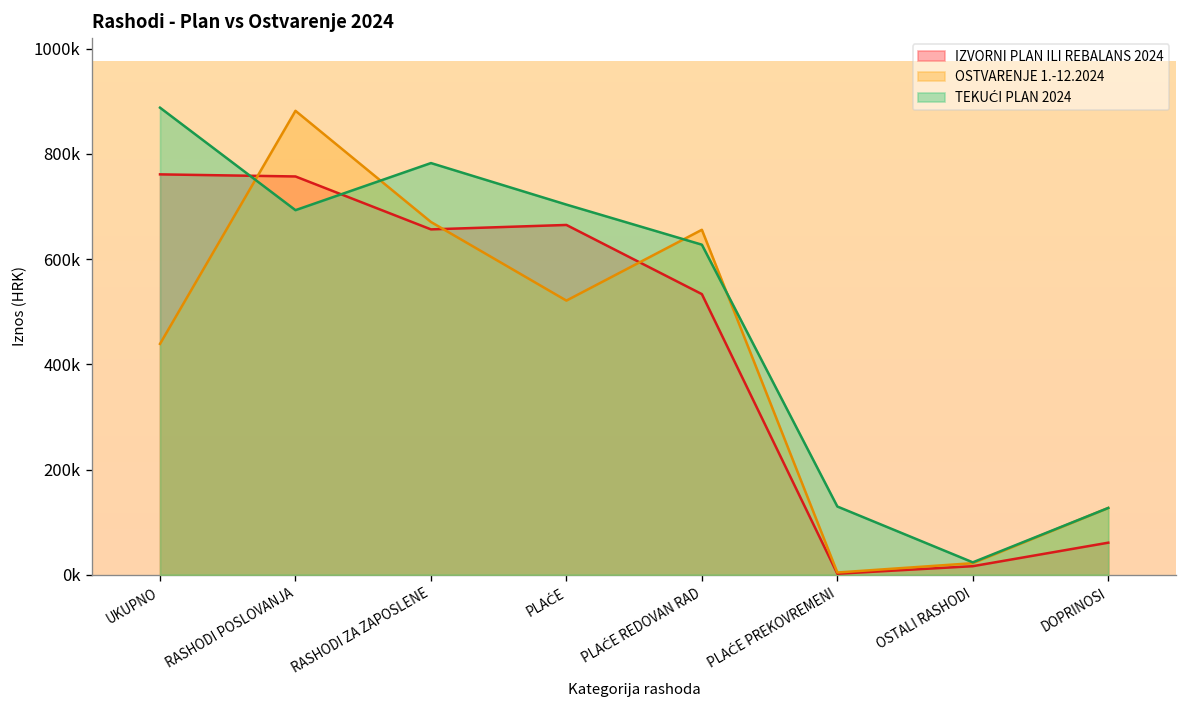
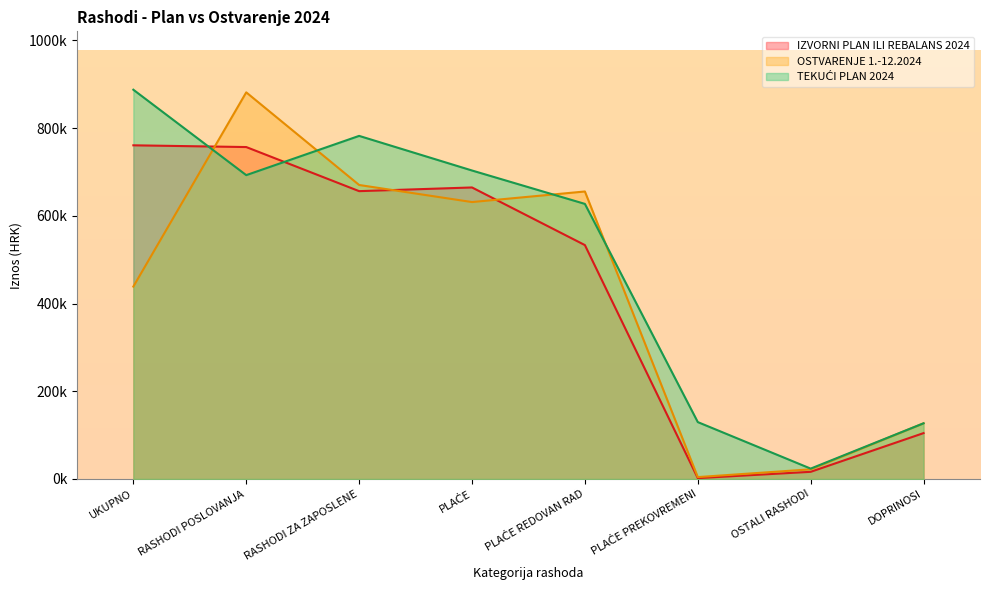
OSTVARENJE 1.-12.2024, PLAĆE: 520000 -> 630000
IZVORNI PLAN ILI REBALANS 2024, DOPRINOSI: 60000 -> 100000
